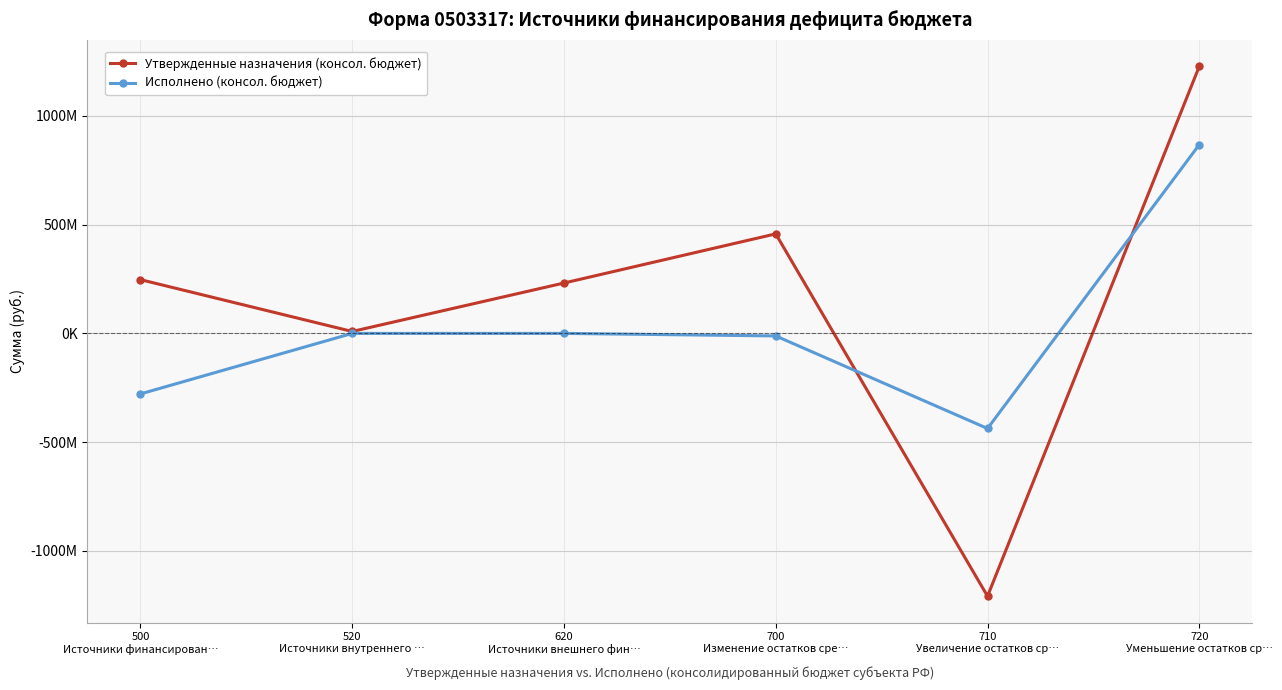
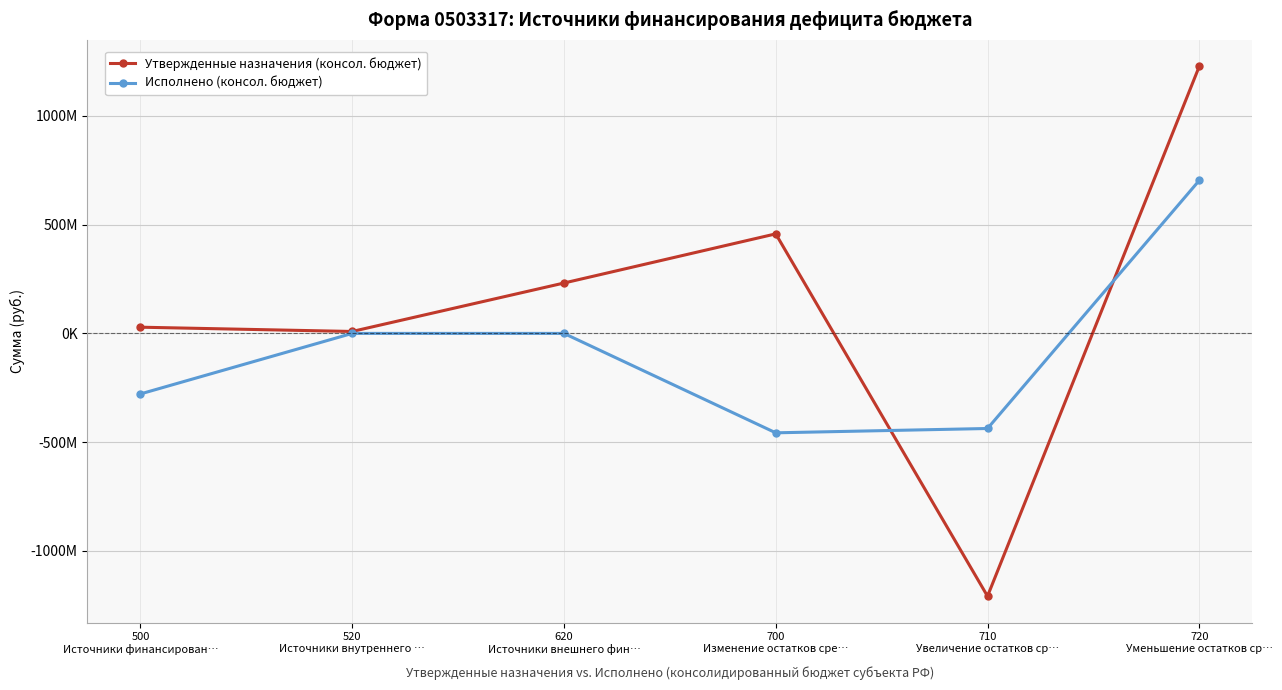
Утвержденные назначения (консол. бюджет), 500 Источники финансирован…: 250000000 -> 30000000
Исполнено (консол. бюджет), 700 Изменение остатков сре…: -10000000 -> -460000000
Исполнено (консол. бюджет), 720 Уменьшение остатков ср…: 870000000 -> 700000000
